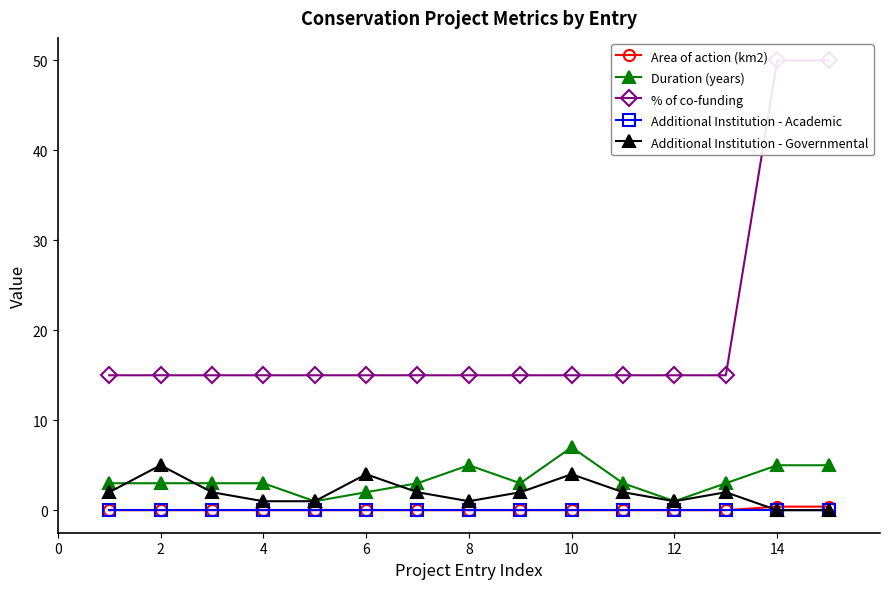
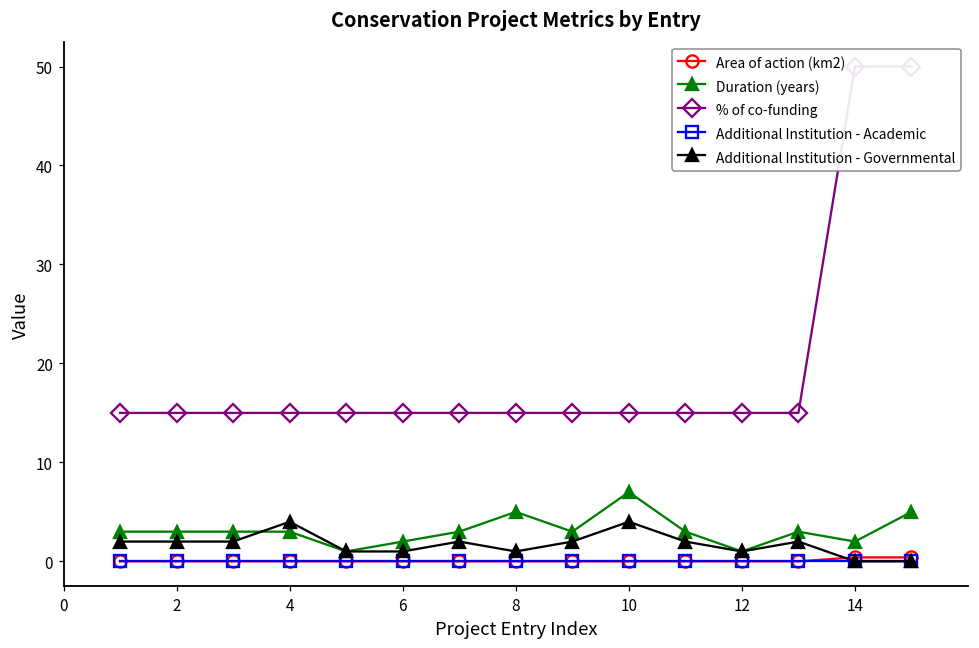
Additional Institution - Governmental, 2: 5 -> 2
Additional Institution - Governmental, 4: 1 -> 4
Additional Institution - Governmental, 6: 4 -> 1
Duration (years), 14: 5 -> 2
